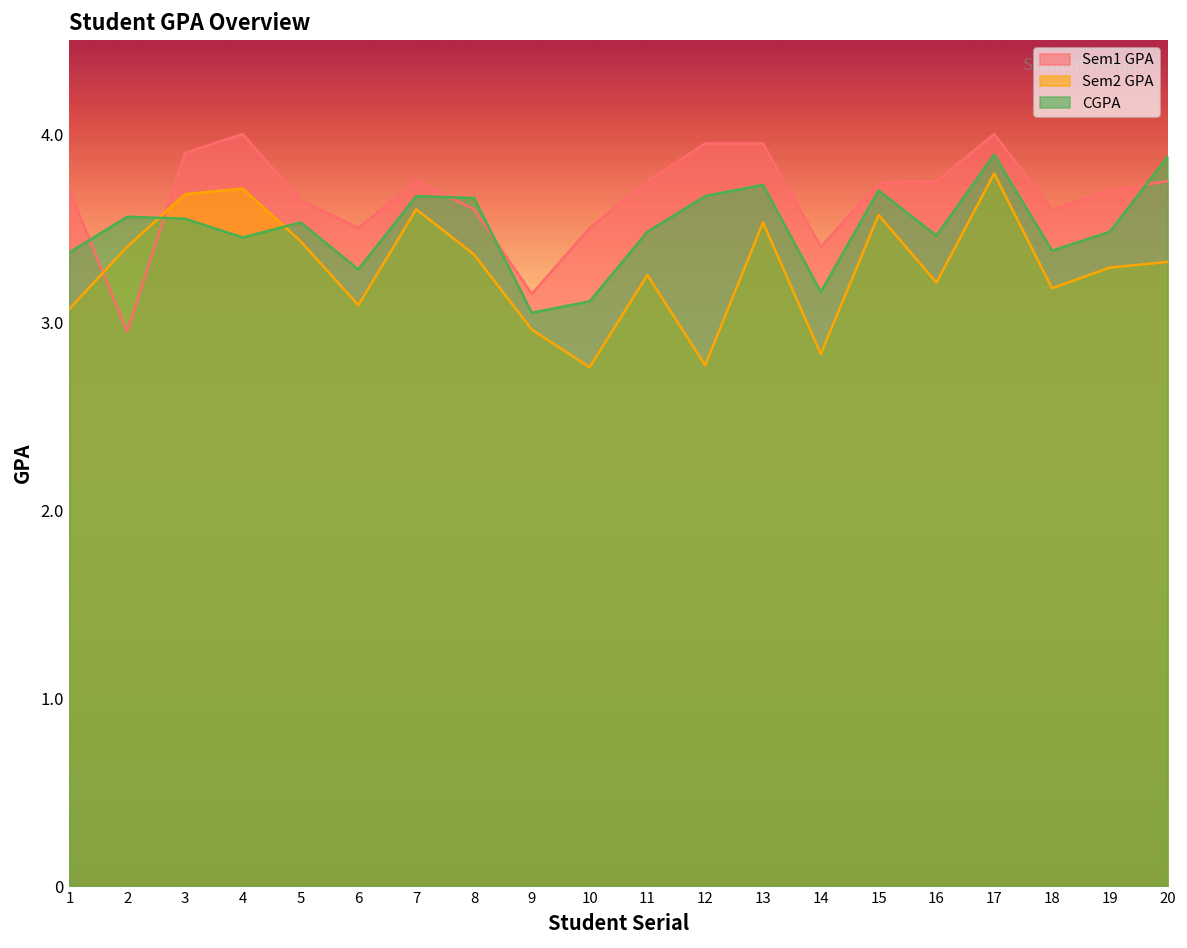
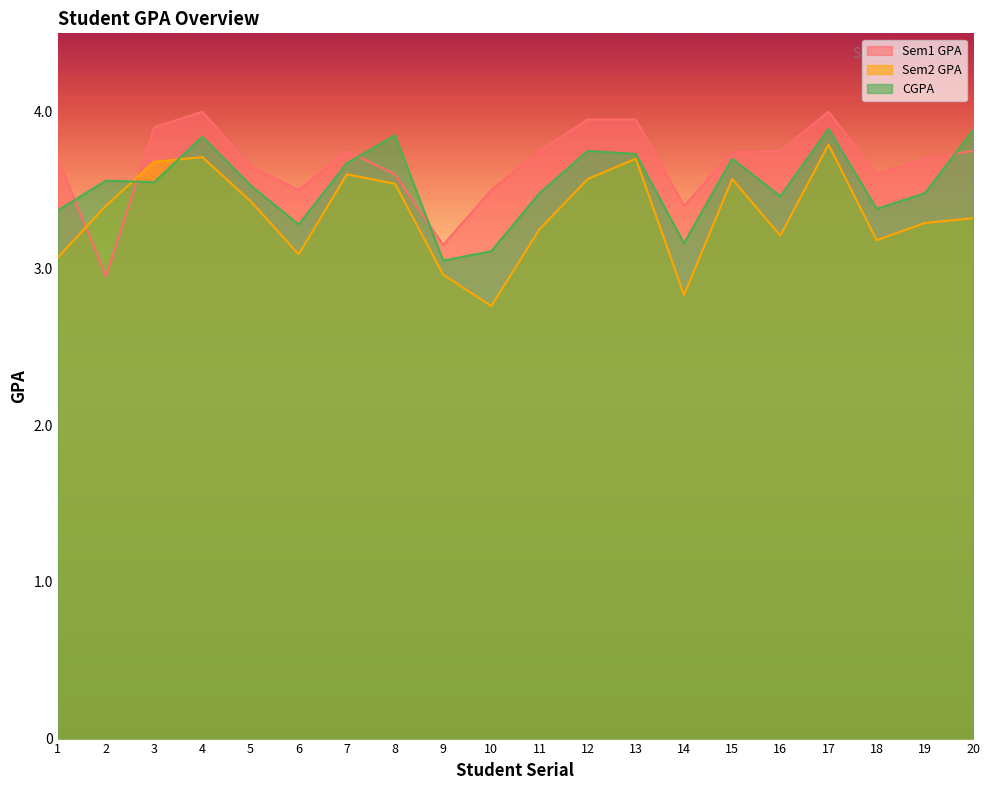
CGPA, 4: 3.45 -> 3.84
Sem2 GPA, 8: 3.36 -> 3.54
CGPA, 8: 3.66 -> 3.85
Sem2 GPA, 12: 2.77 -> 3.57
CGPA, 12: 3.67 -> 3.75
Sem2 GPA, 13: 3.53 -> 3.70
